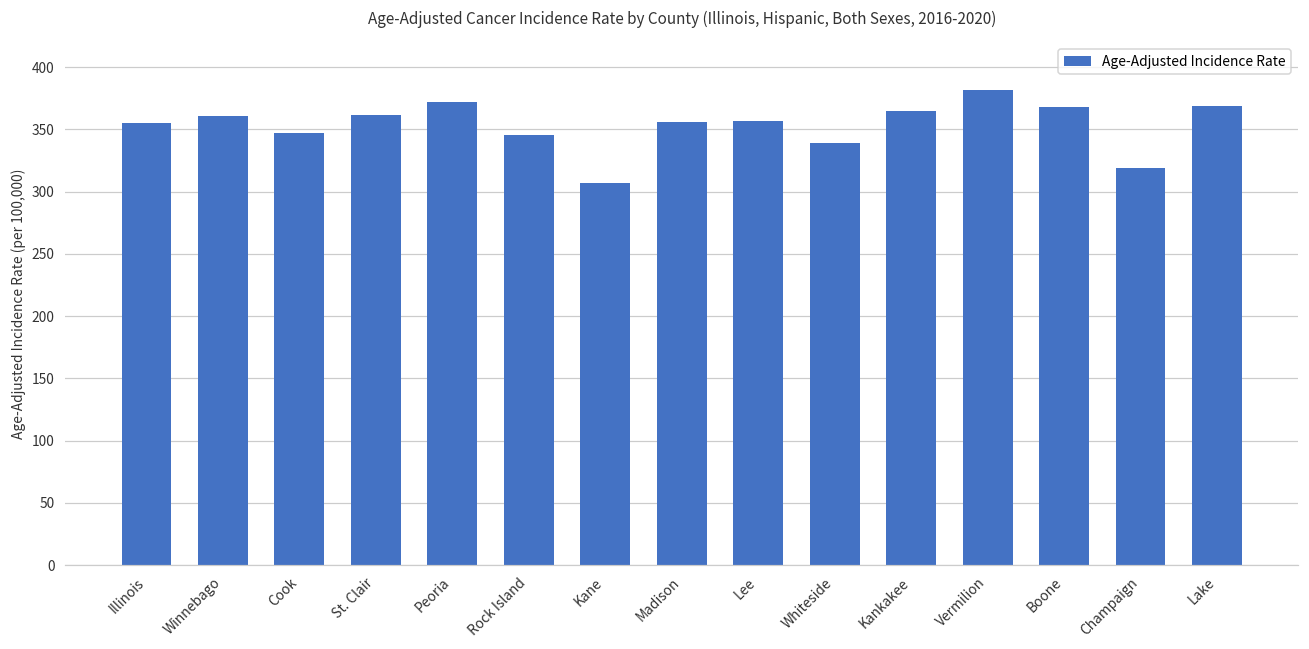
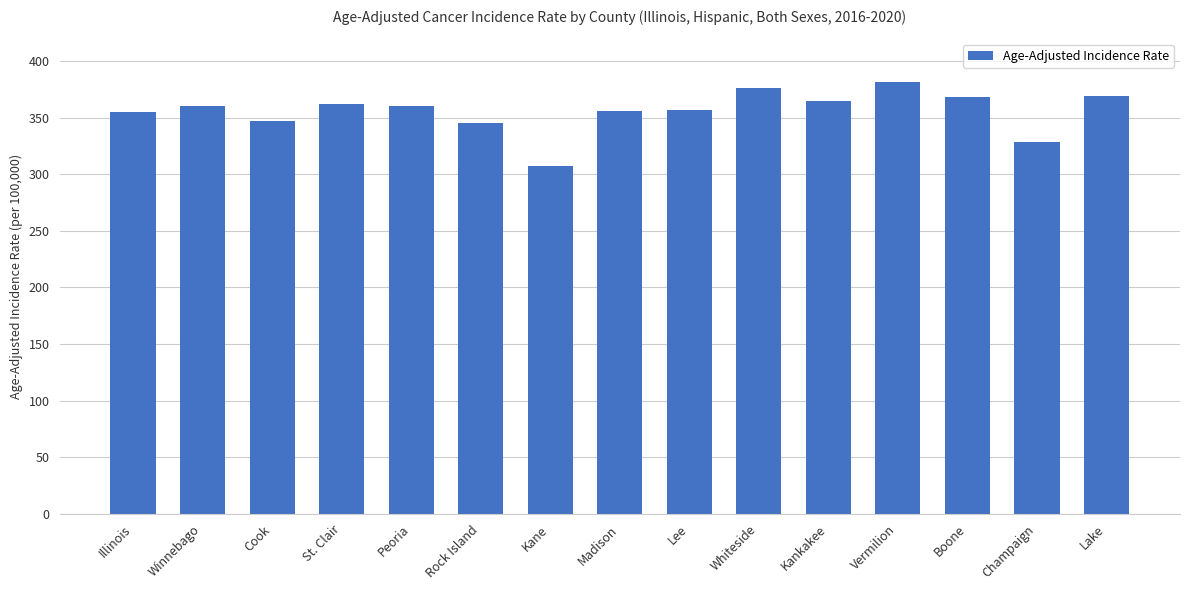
Peoria: 372 -> 360
Whiteside: 339 -> 376
Champaign: 319 -> 329
